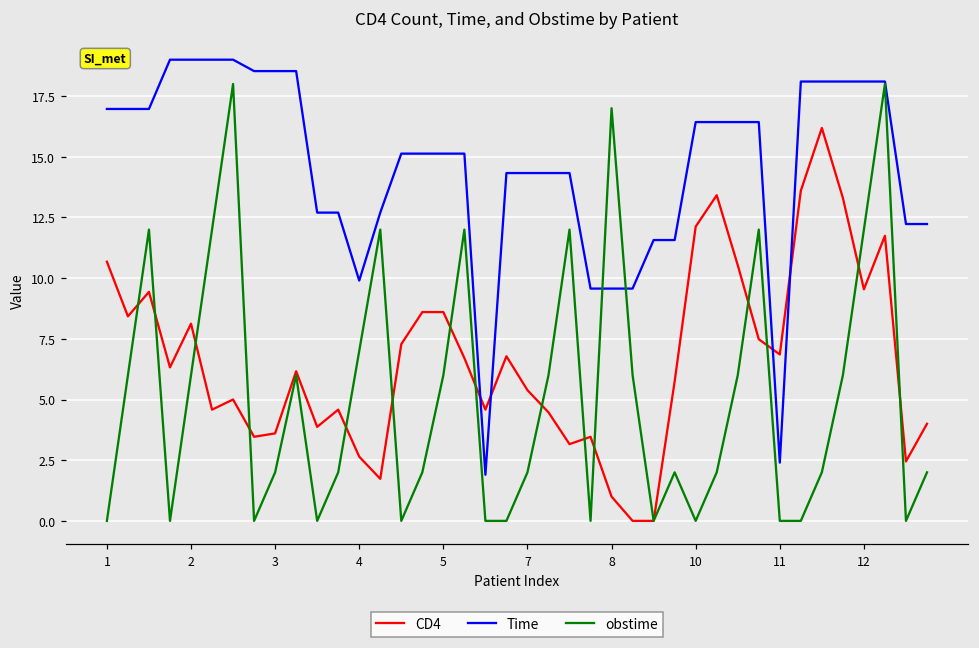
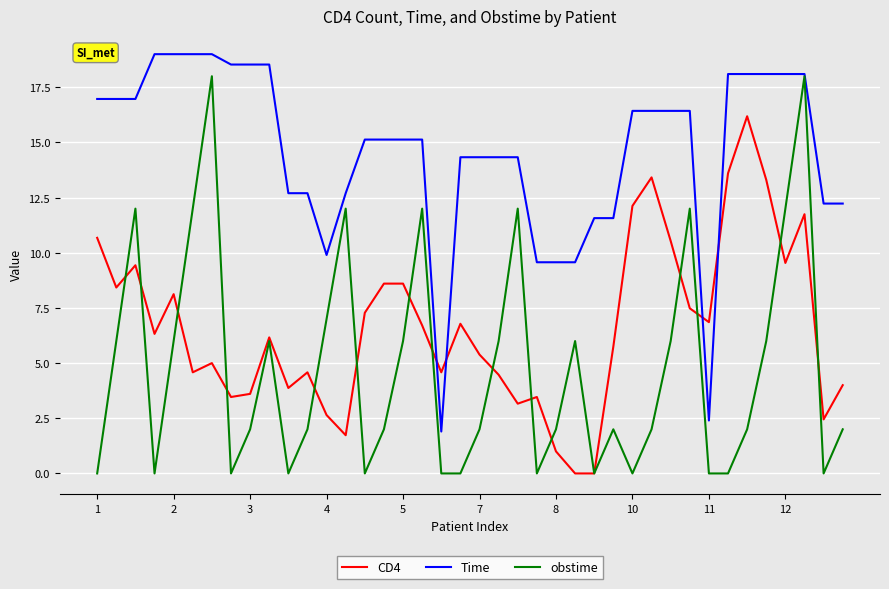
obstime, 8: 17 -> 2
